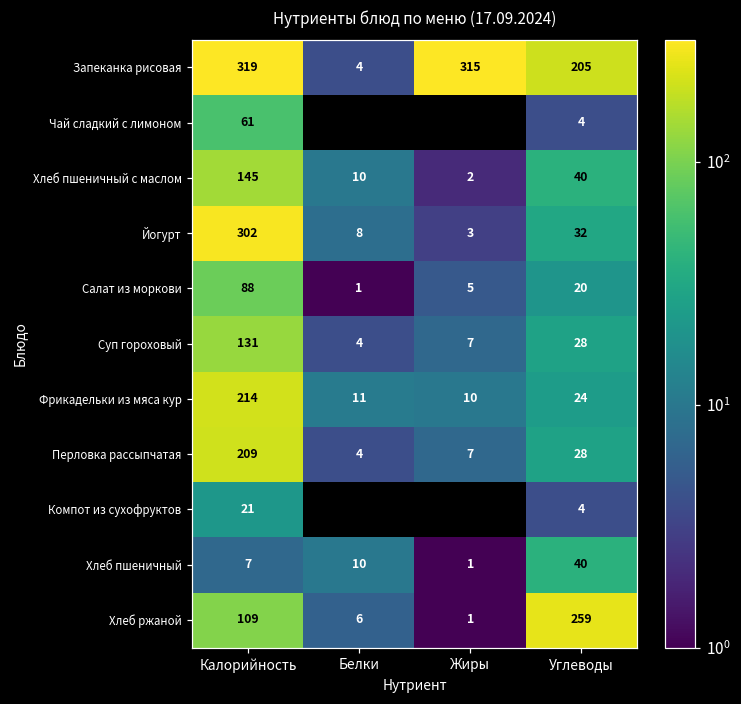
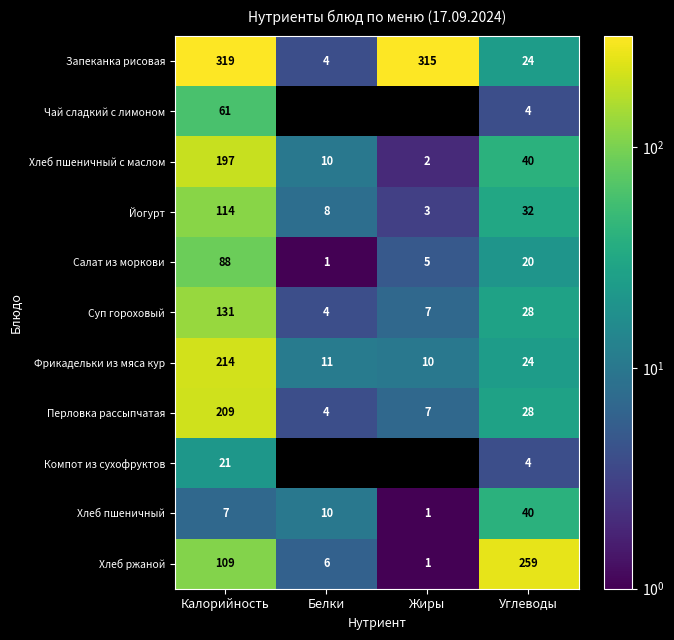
Запеканка рисовая, Углеводы: 205 -> 24
Хлеб пшеничный с маслом, Калорийность: 145 -> 197
Йогурт, Калорийность: 302 -> 114
